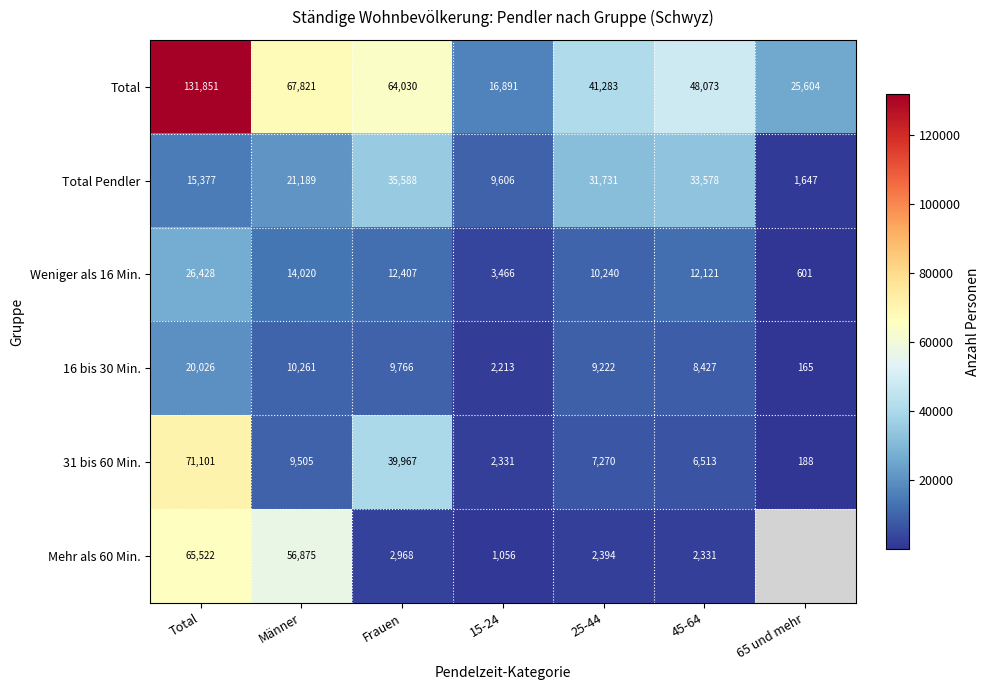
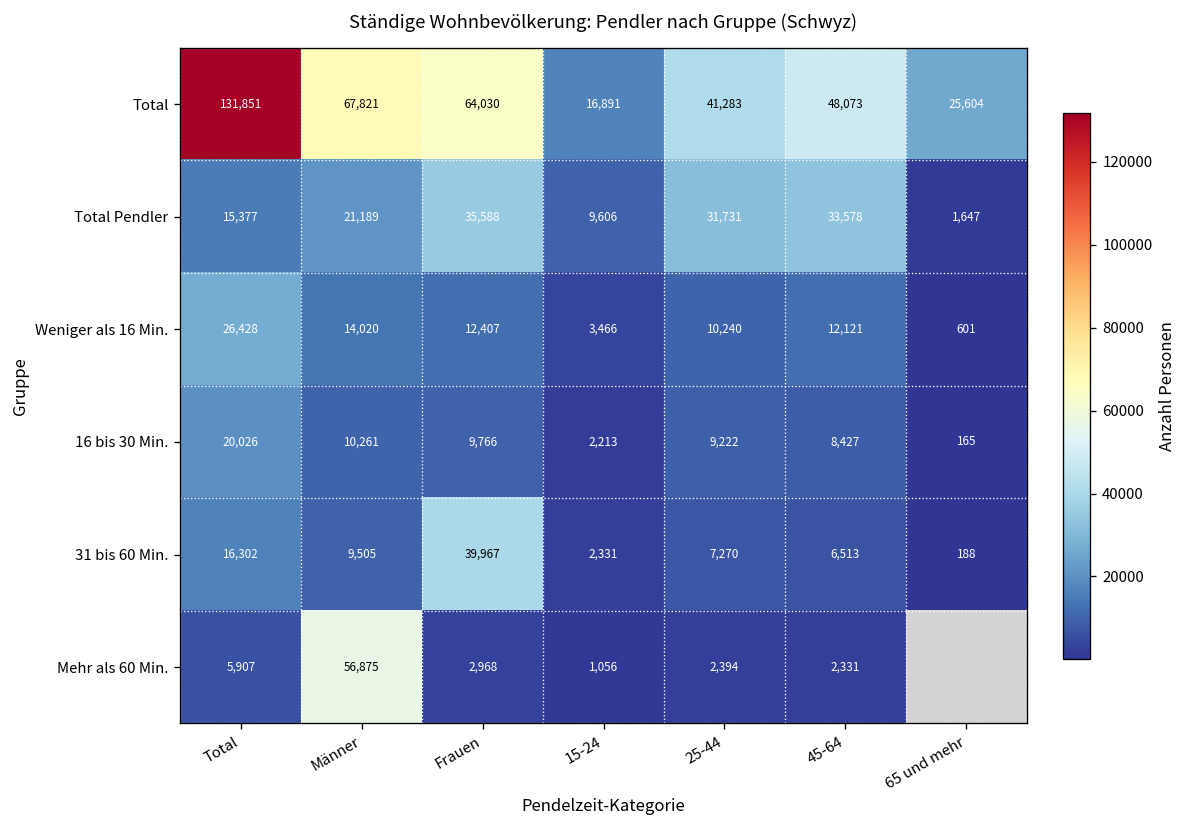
31 bis 60 Min., Total: 71,101 -> 16,302
Mehr als 60 Min., Total: 65,522 -> 5,907
